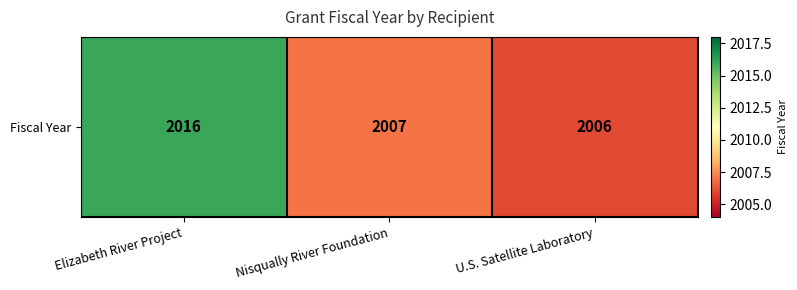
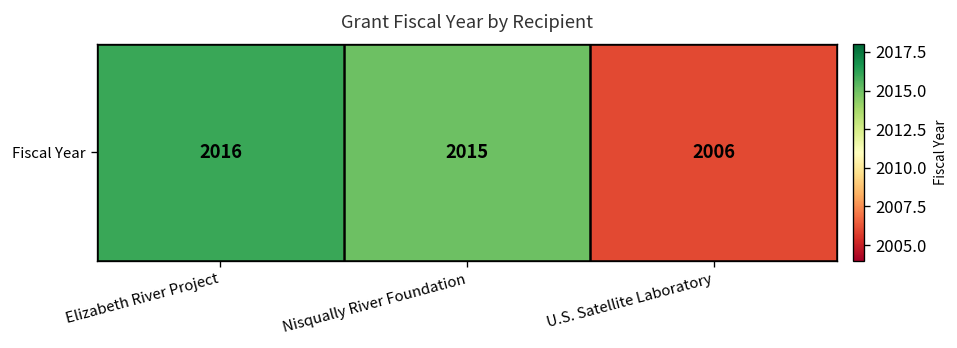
Fiscal Year, Nisqually River Foundation: 2007 -> 2015
